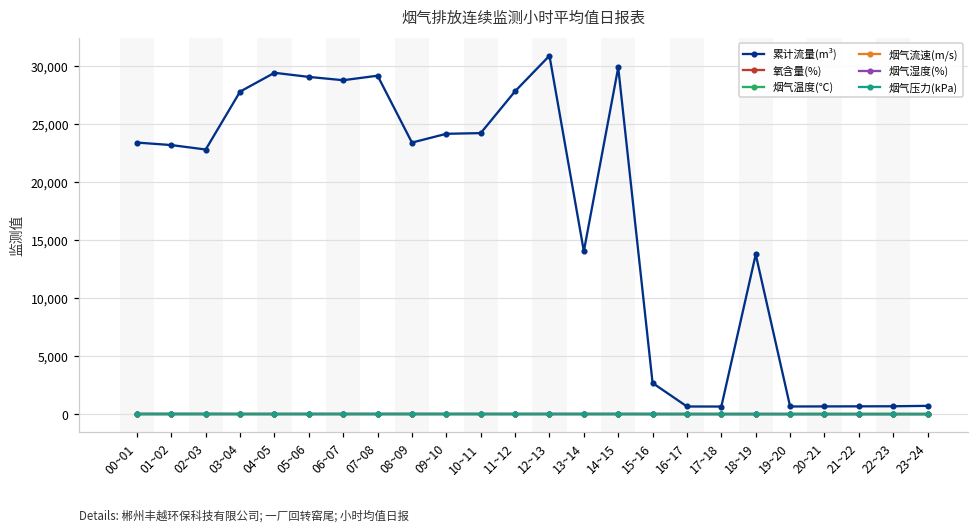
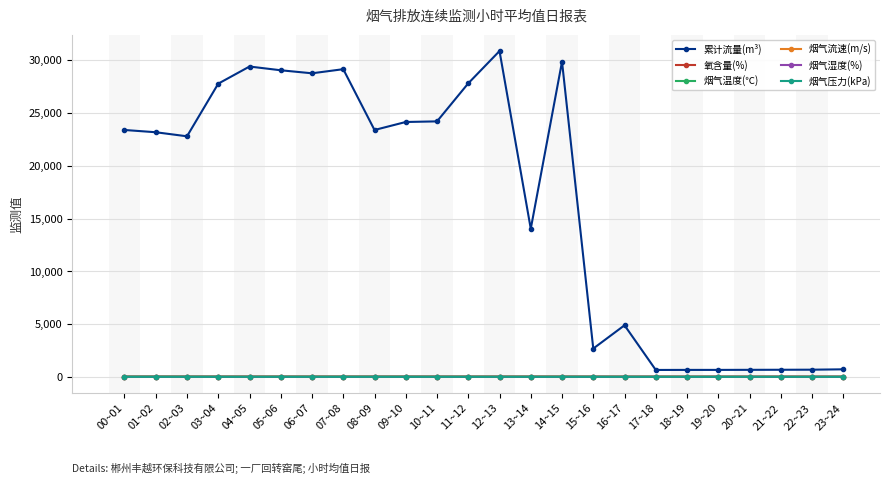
累计流量(m³), 16~17: 700 -> 4,900
累计流量(m³), 18~19: 13,800 -> 700
